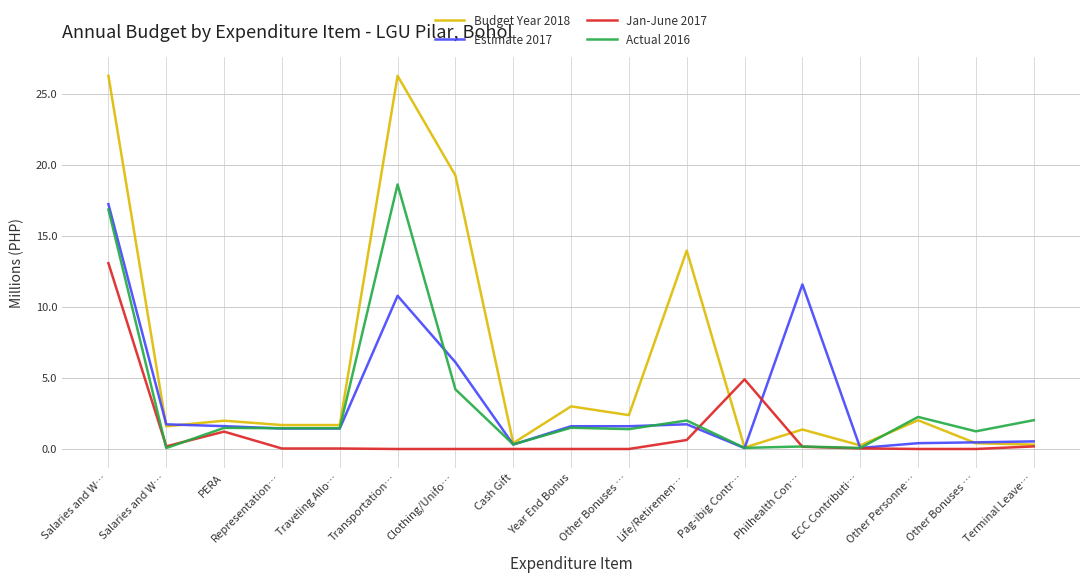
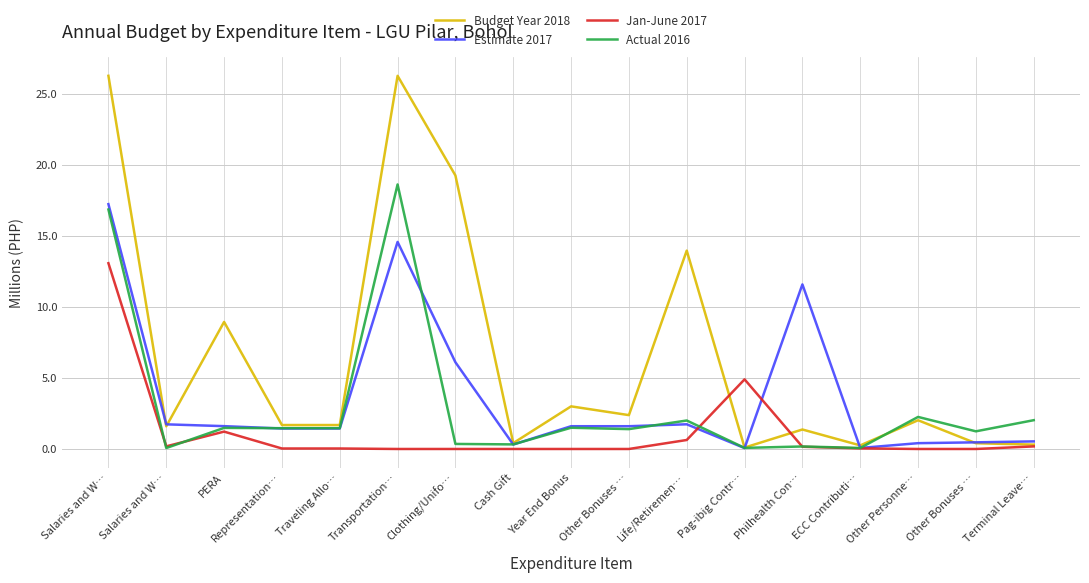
Budget Year 2018, PERA: 2.0 -> 8.9
Estimate 2017, Transportation…: 10.8 -> 14.6
Actual 2016, Clothing/Unifo…: 4.2 -> 0.4
